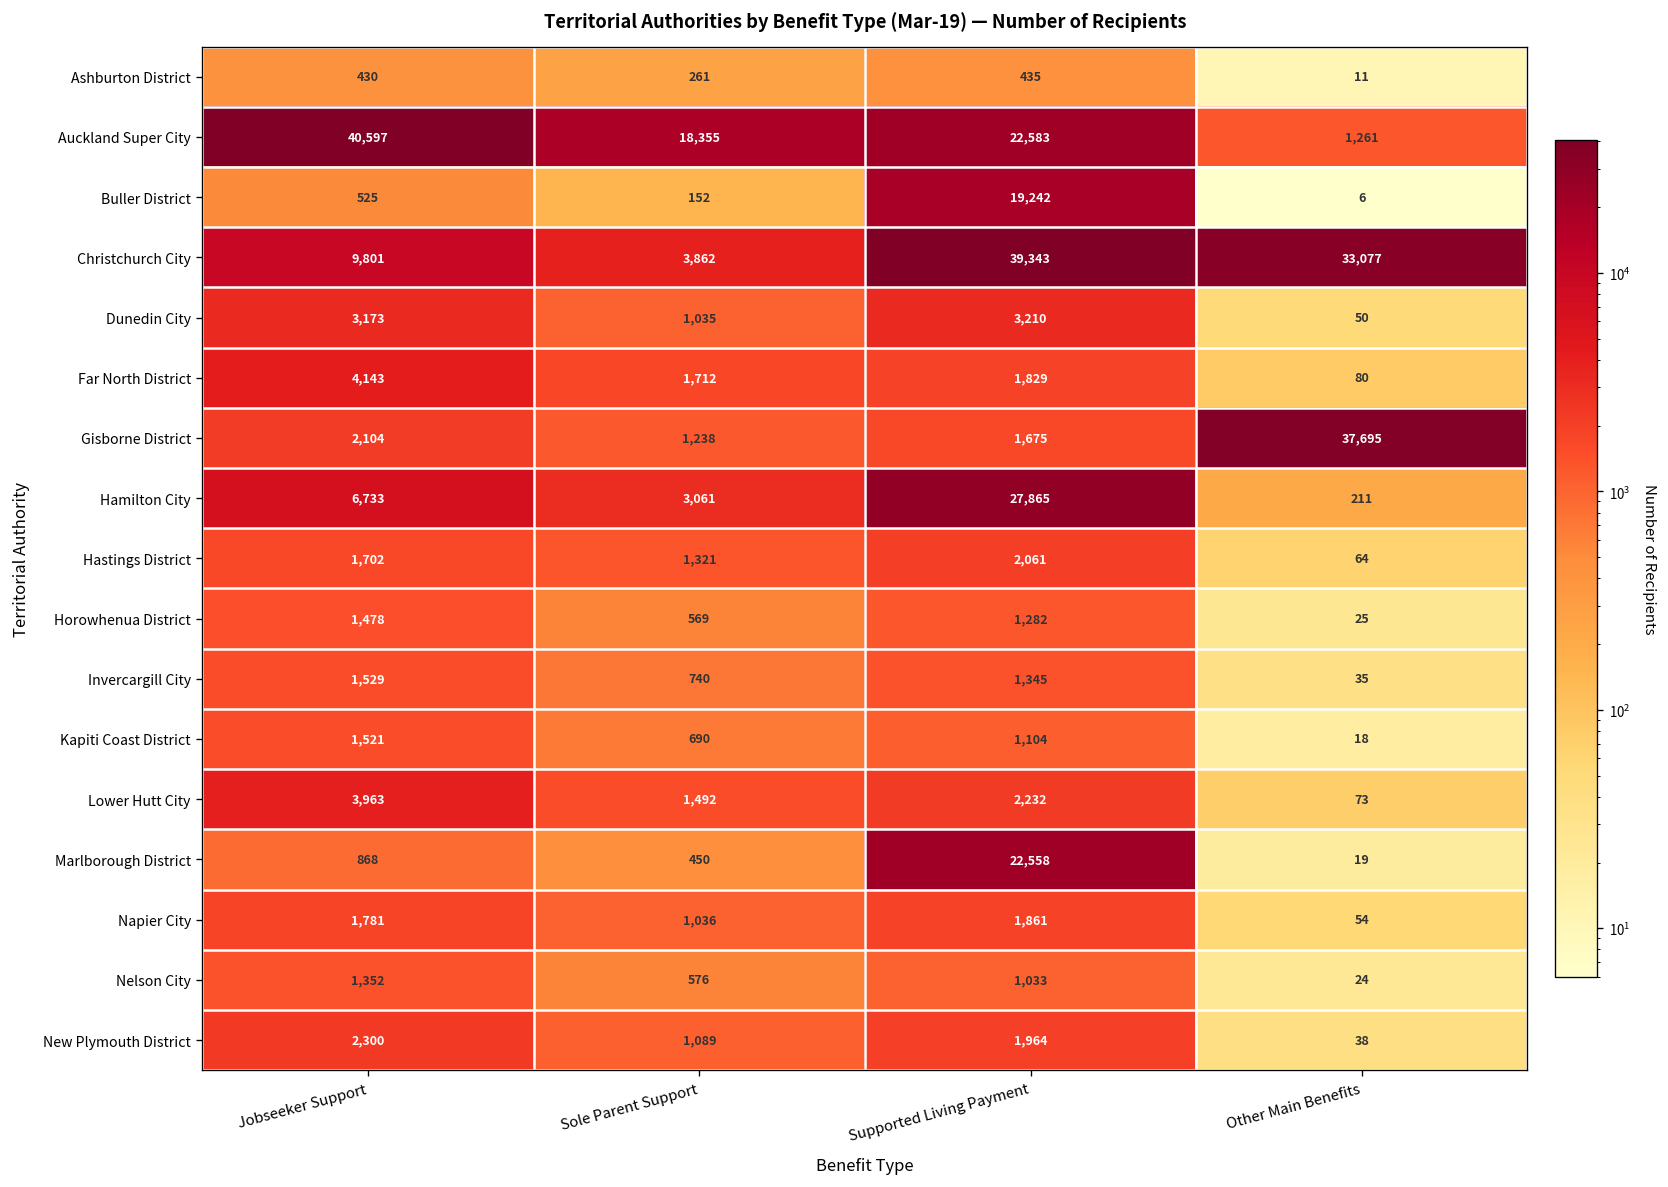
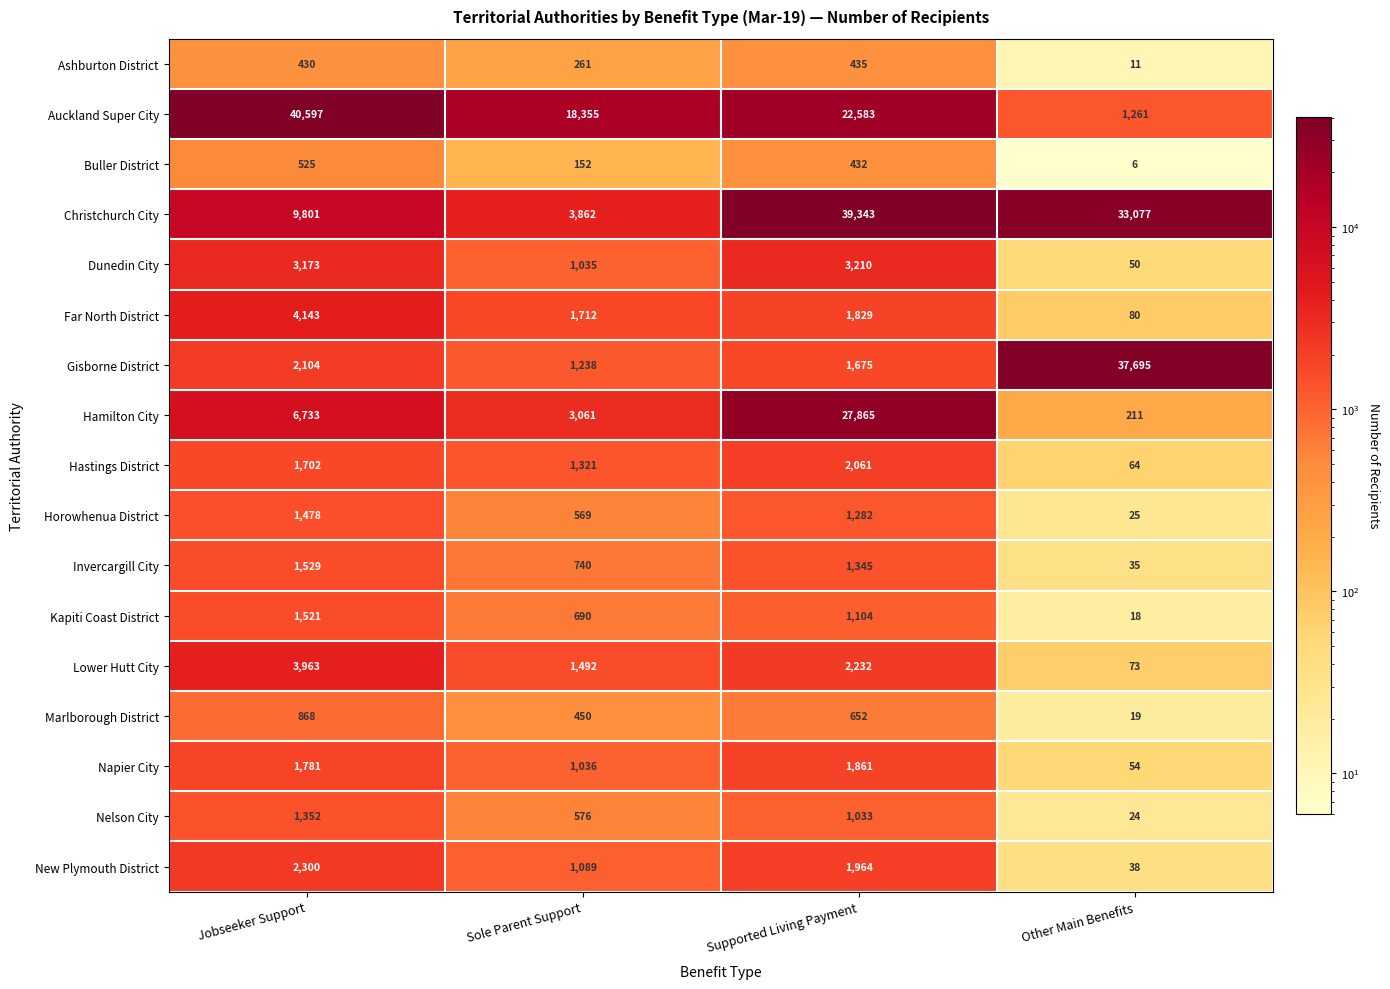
Buller District, Supported Living Payment: 19,242 -> 432
Marlborough District, Supported Living Payment: 22,558 -> 652
